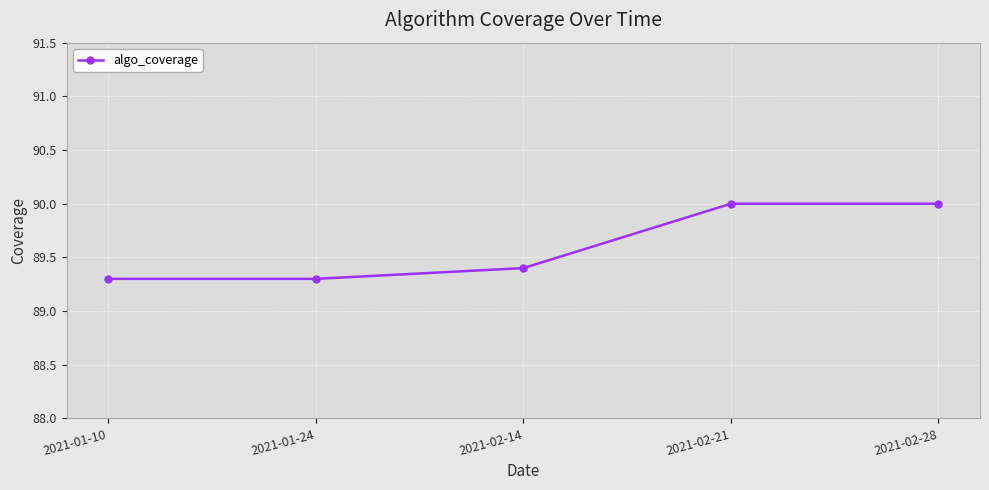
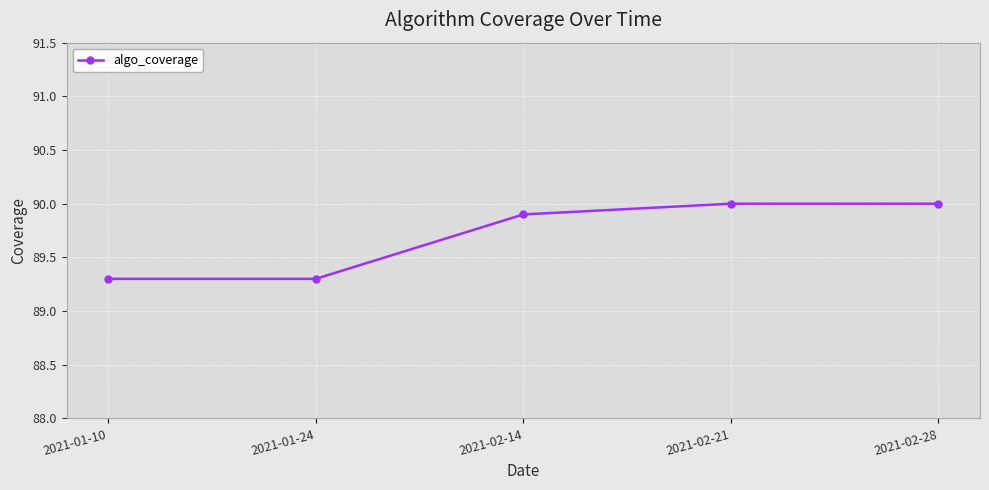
2021-02-14: 89.4 -> 89.9
